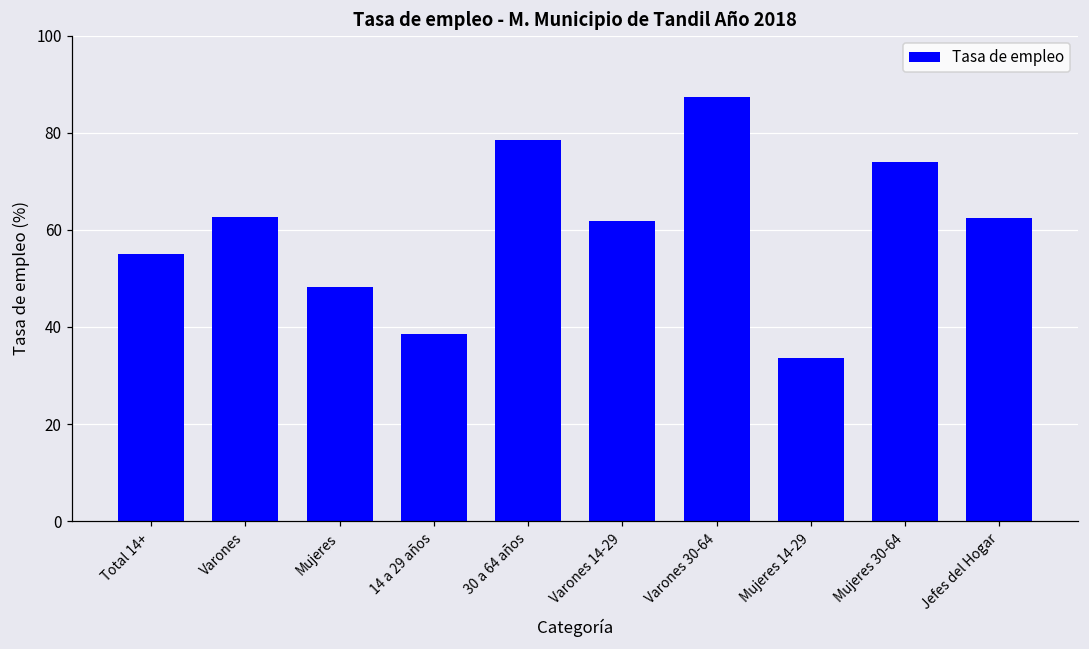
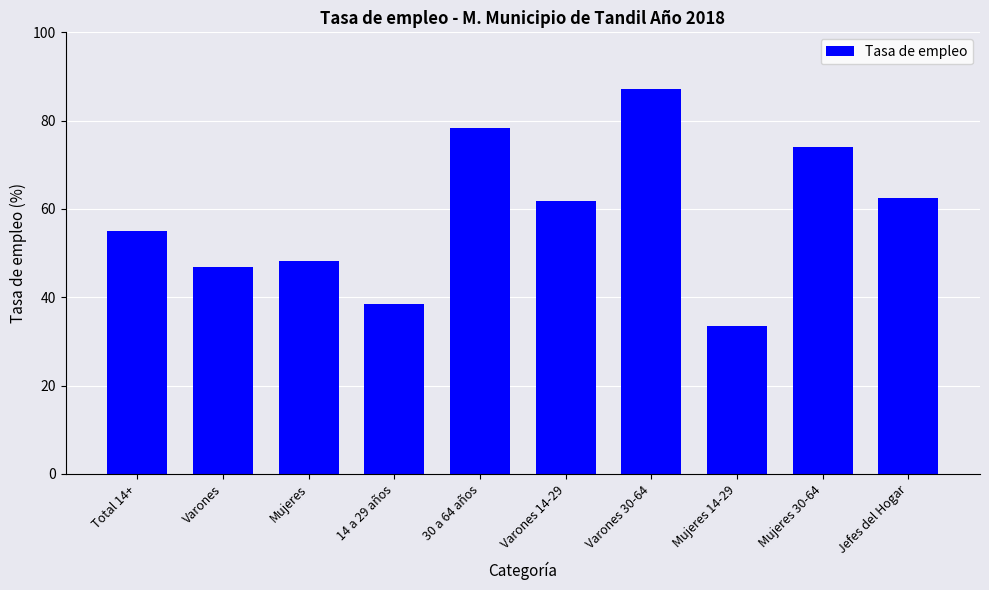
Varones: 63 -> 47
